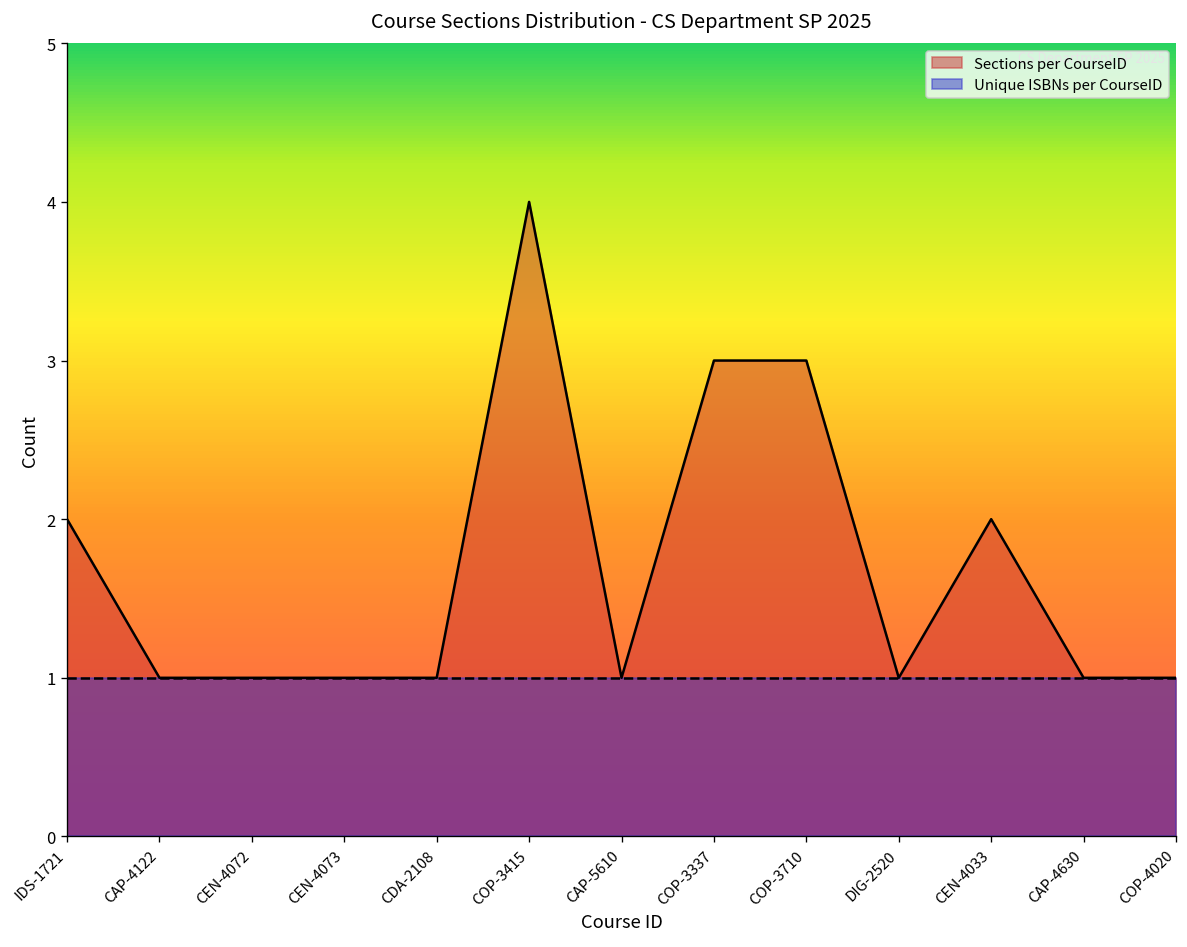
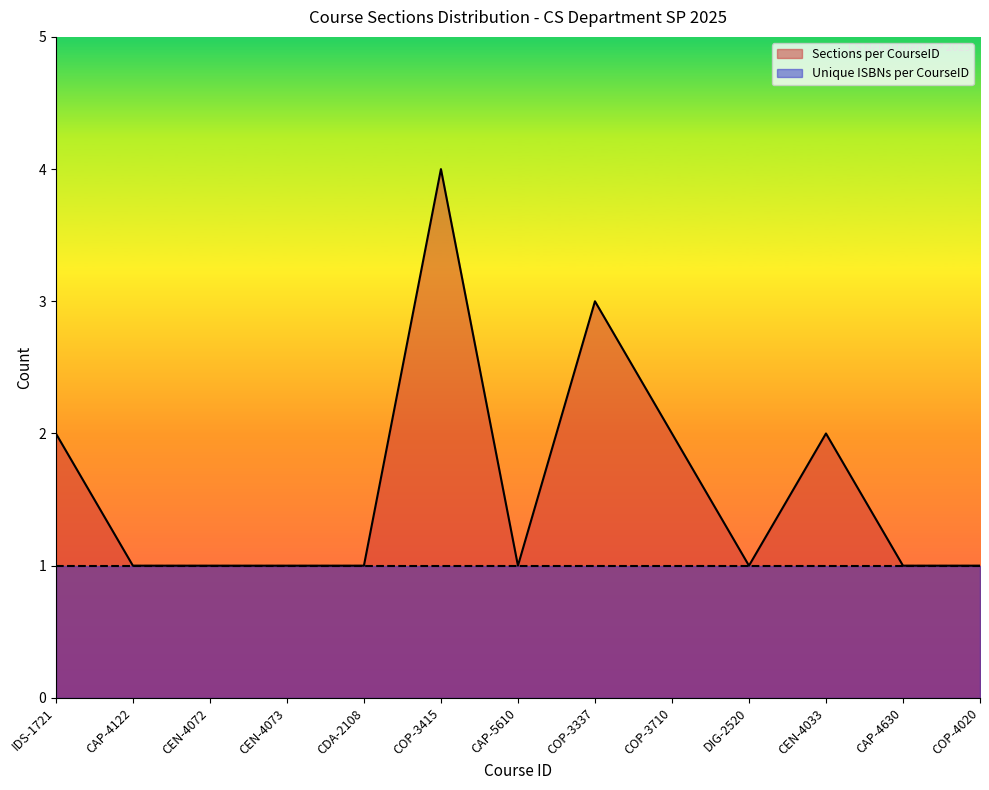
Sections per CourseID, COP-3710: 3 -> 2
